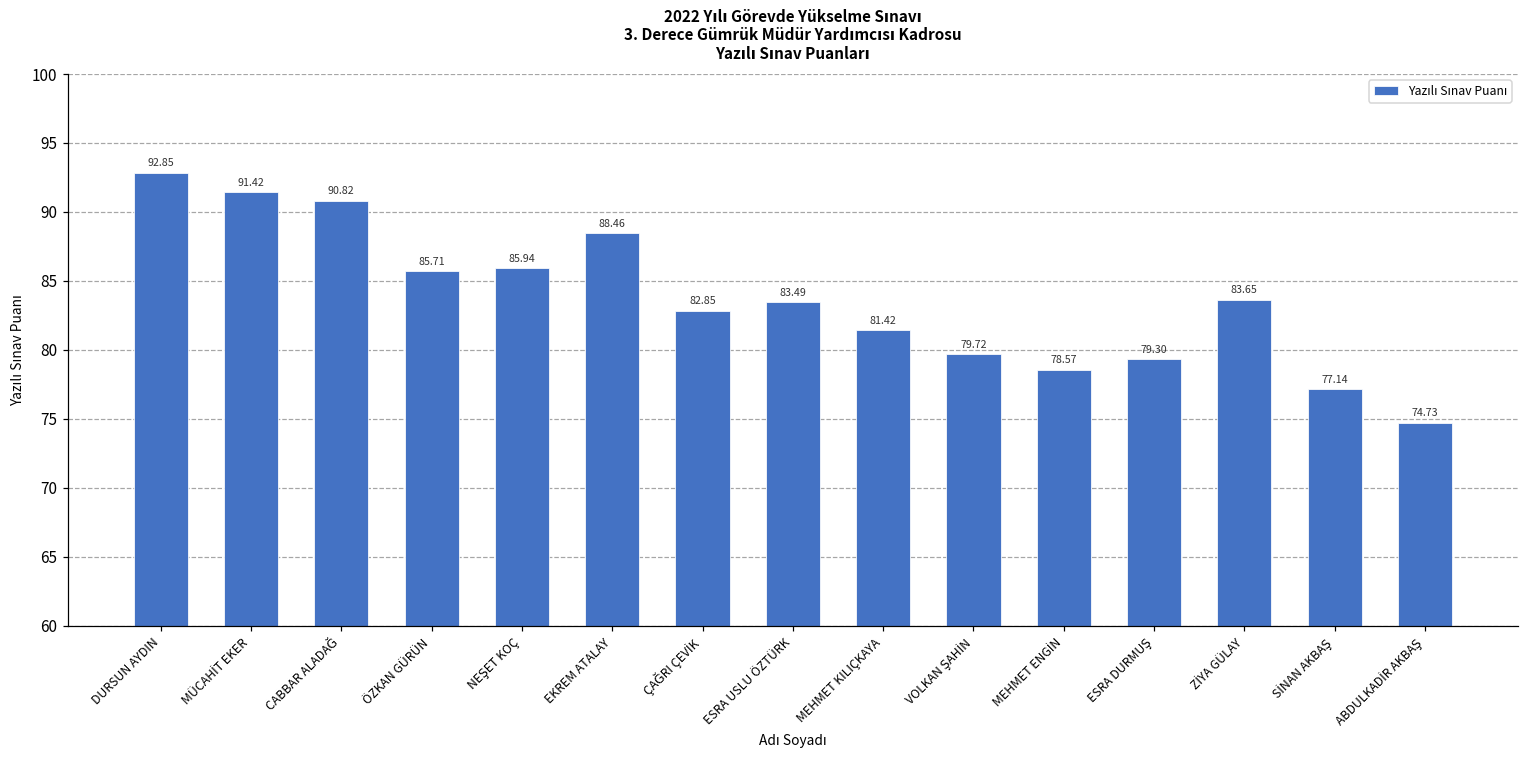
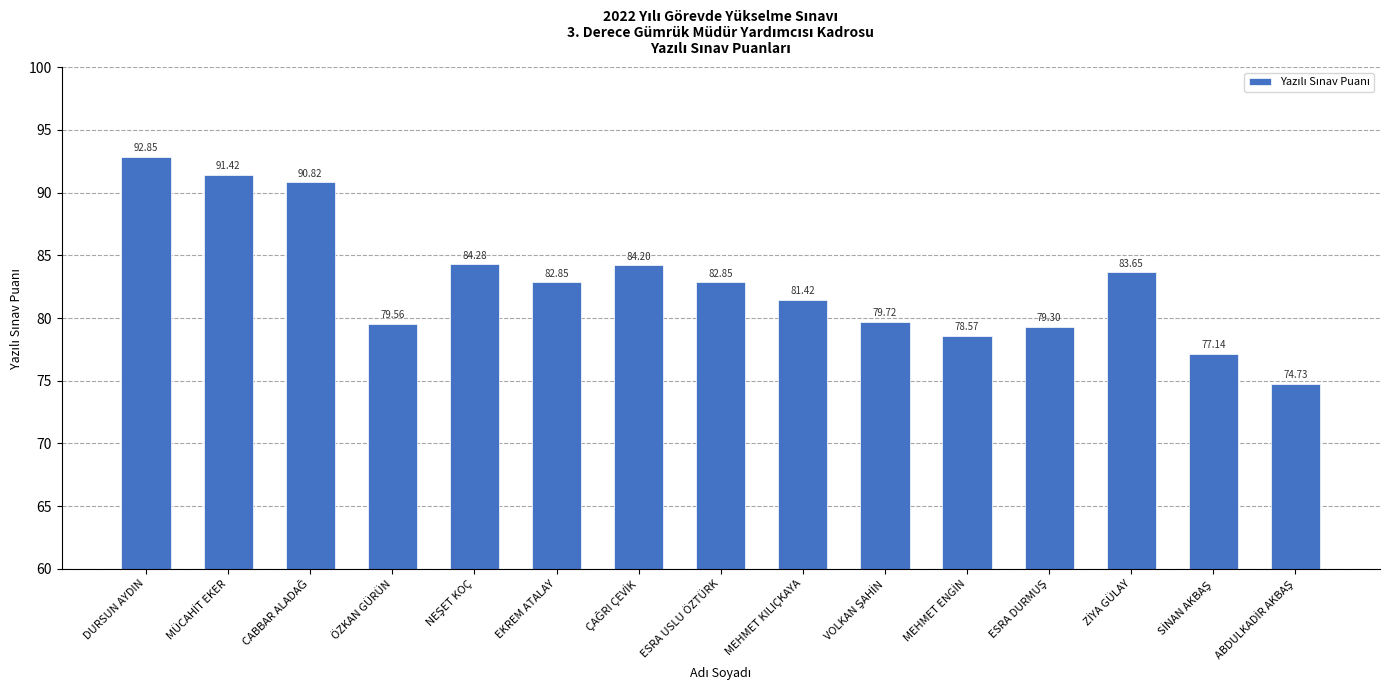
ÖZKAN GÜRÜN: 85.71 -> 79.56
NEŞET KOÇ: 85.94 -> 84.28
EKREM ATALAY: 88.46 -> 82.85
ÇAĞRI ÇEVİK: 82.85 -> 84.20
ESRA USLU ÖZTÜRK: 83.49 -> 82.85
